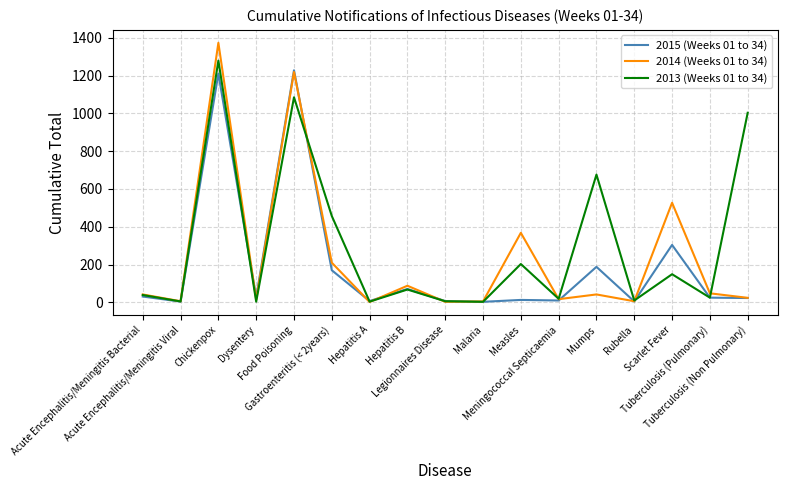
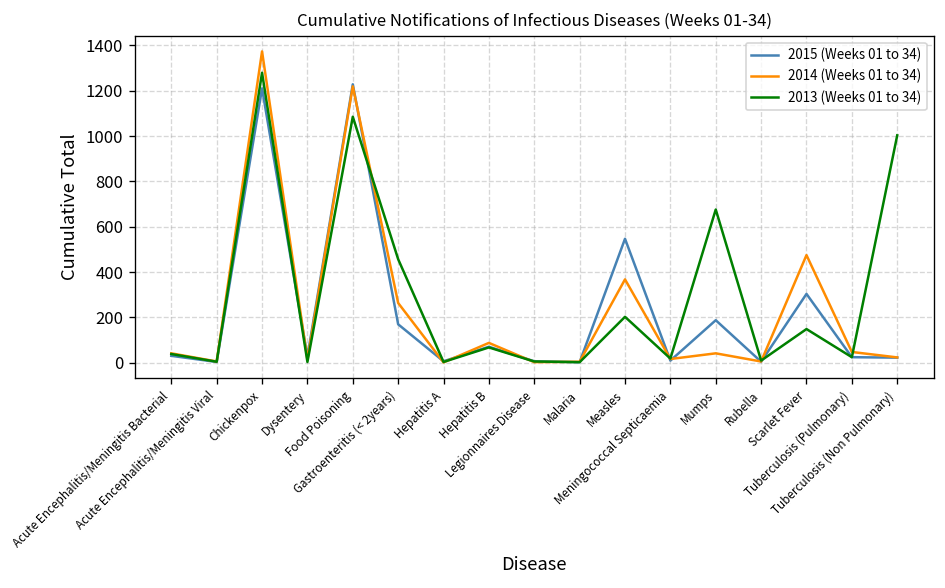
2014 (Weeks 01 to 34), Gastroenteritis (< 2years): 210 -> 260
2015 (Weeks 01 to 34), Measles: 10 -> 550
2014 (Weeks 01 to 34), Scarlet Fever: 530 -> 480
